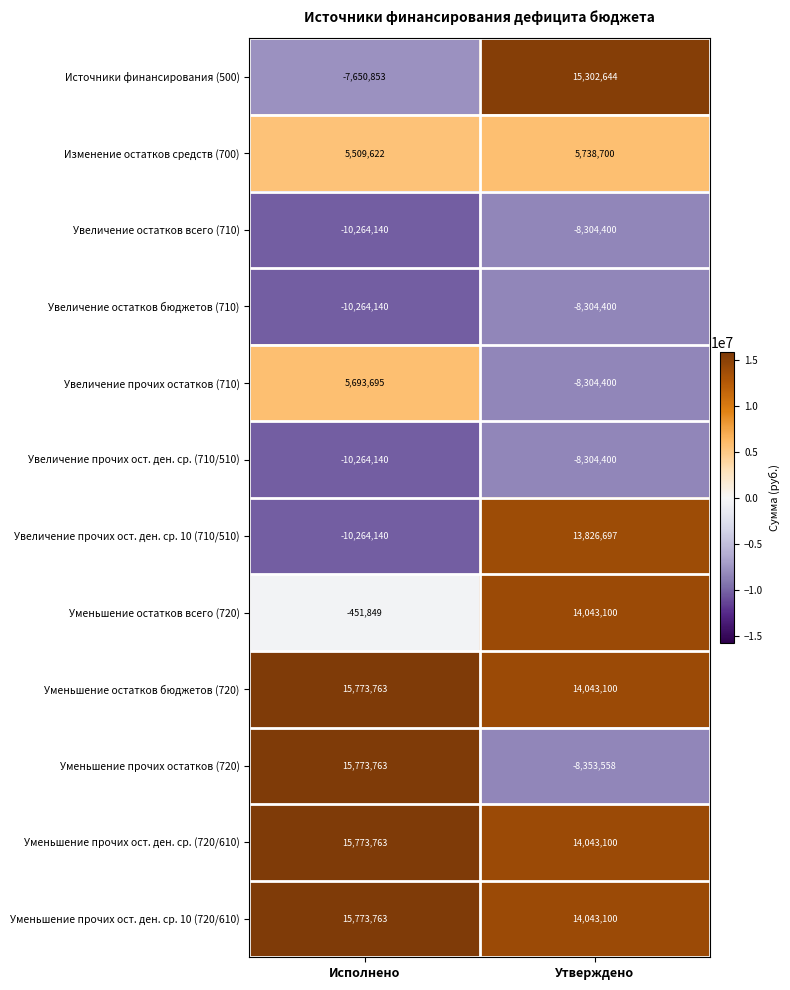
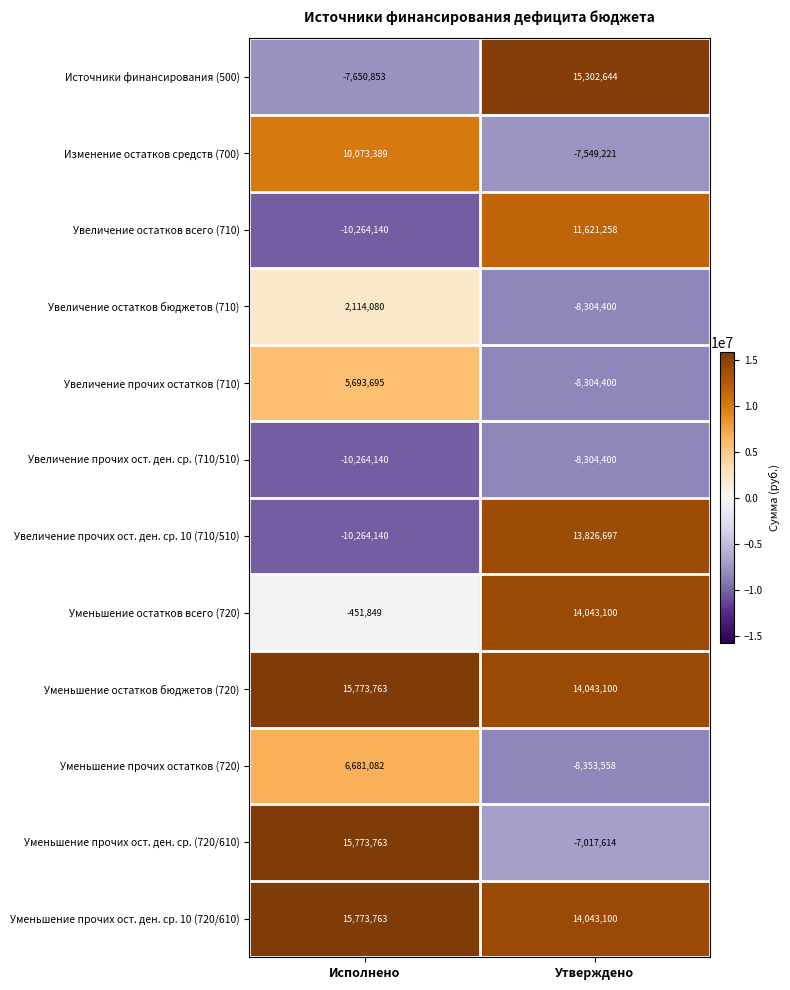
Изменение остатков средств (700), Исполнено: 5,509,622 -> 10,073,389
Изменение остатков средств (700), Утверждено: 5,738,700 -> -7,549,221
Увеличение остатков всего (710), Утверждено: -8,304,400 -> 11,621,258
Увеличение остатков бюджетов (710), Исполнено: -10,264,140 -> 2,114,080
Уменьшение прочих остатков (720), Исполнено: 15,773,763 -> 6,681,082
Уменьшение прочих ост. ден. ср. (720/610), Утверждено: 14,043,100 -> -7,017,614
